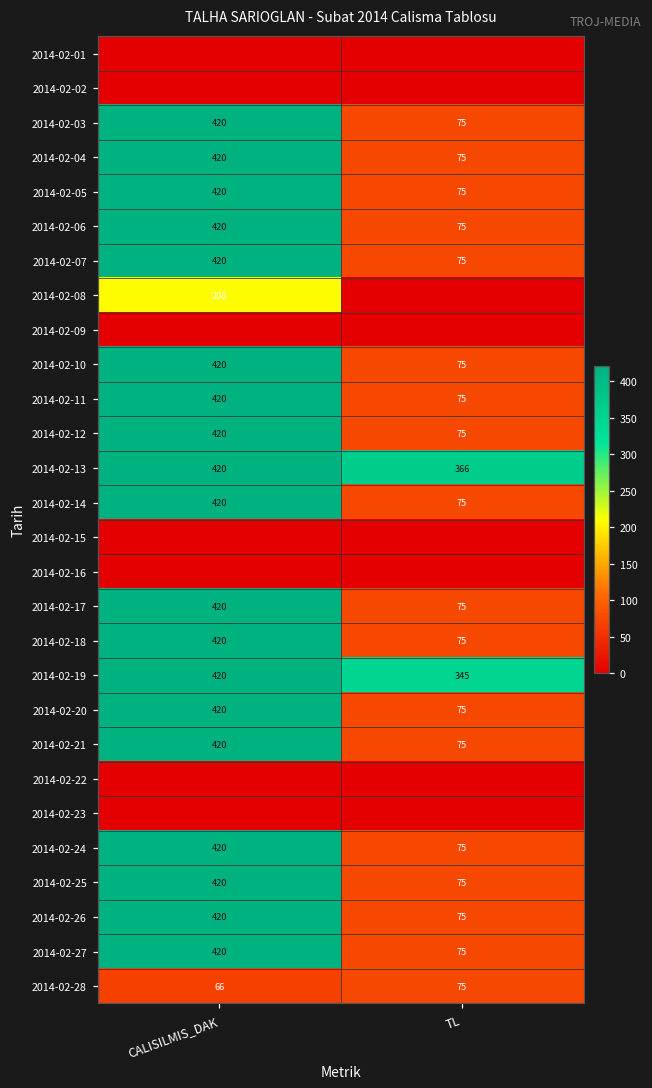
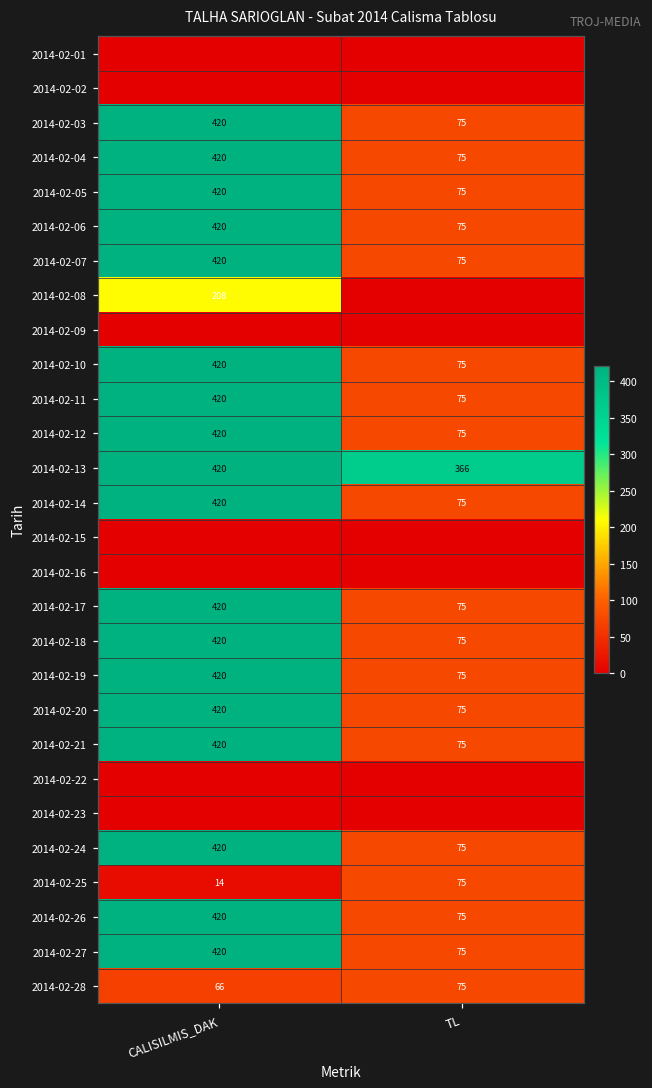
2014-02-19, TL: 345 -> 75
2014-02-25, CALISILMIS_DAK: 420 -> 14
